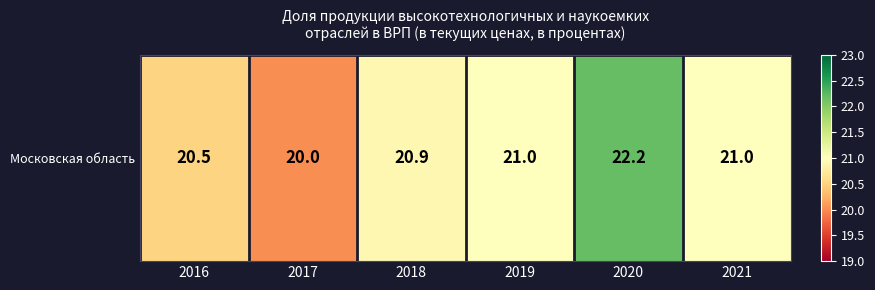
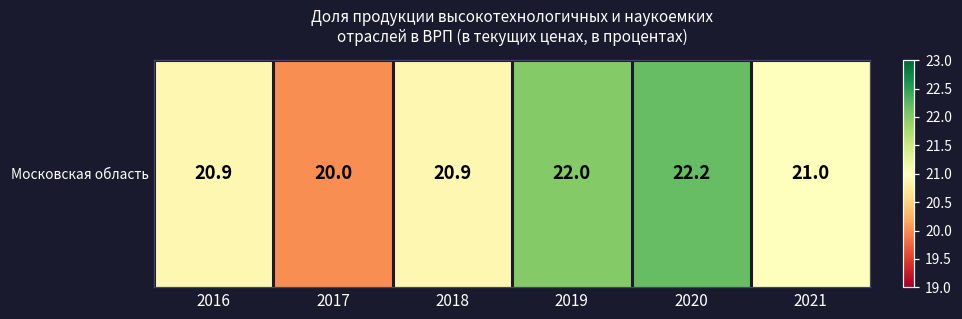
Московская область, 2016: 20.5 -> 20.9
Московская область, 2019: 21.0 -> 22.0
